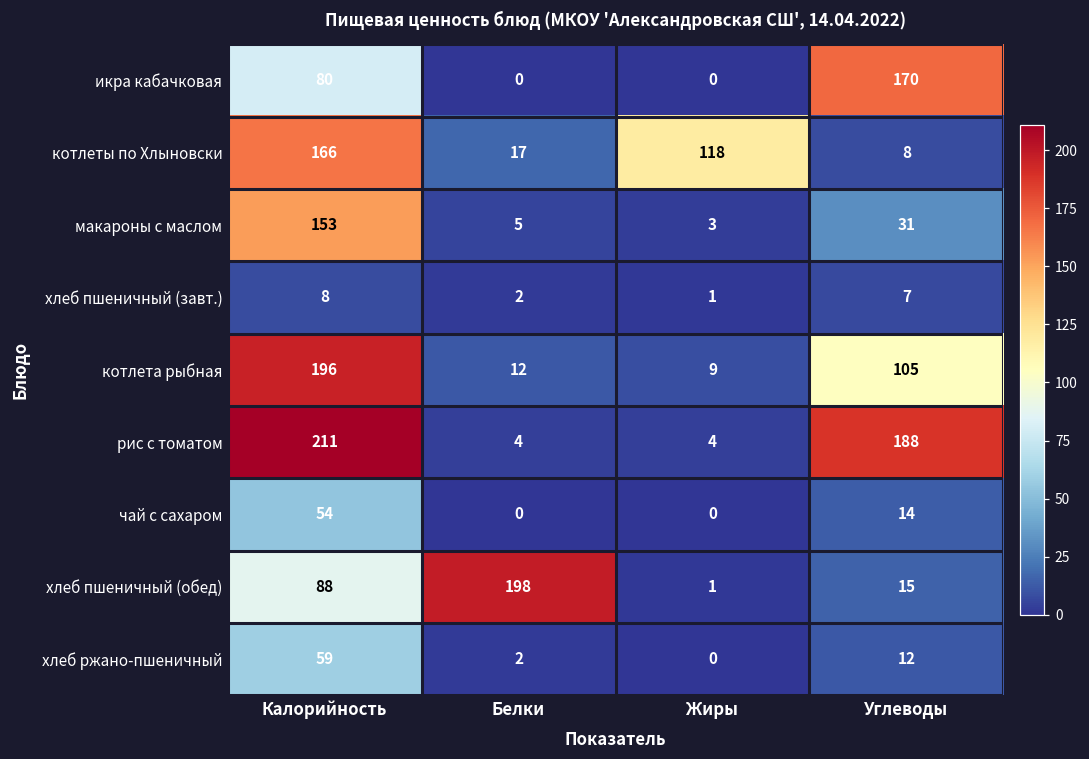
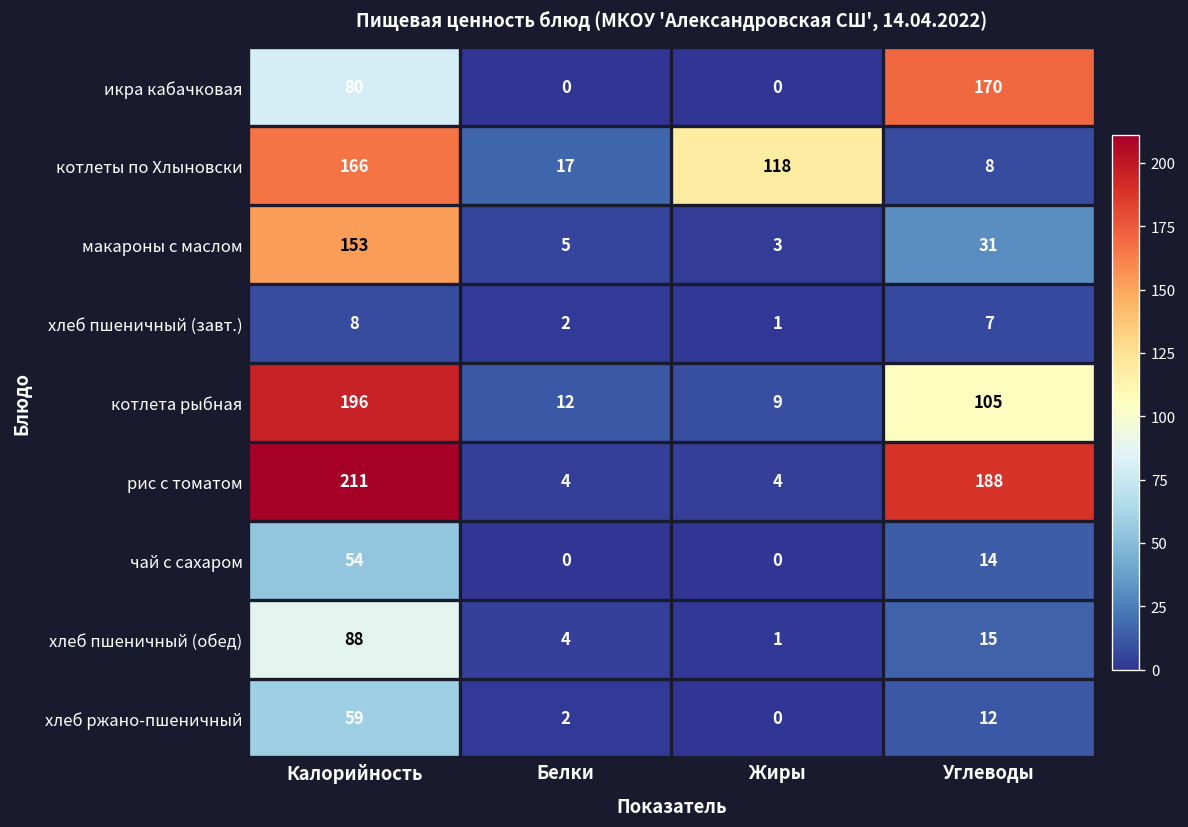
хлеб пшеничный (обед), Белки: 198 -> 4
